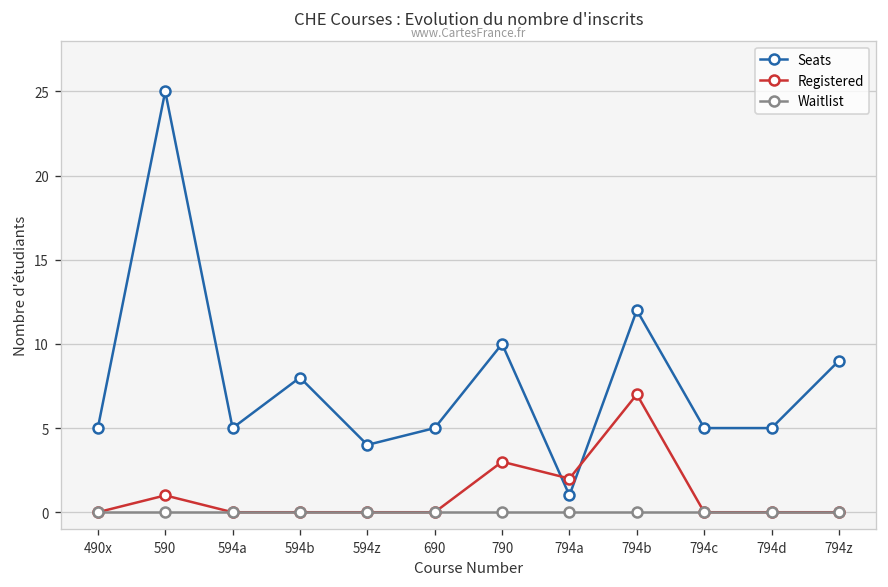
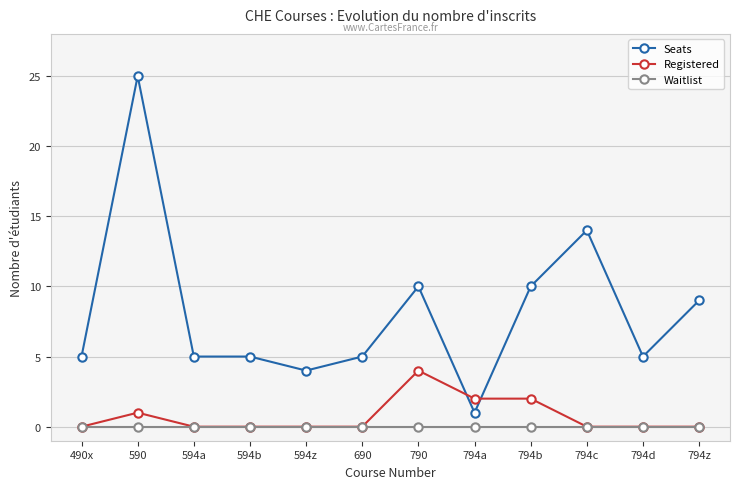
Seats, 594b: 8 -> 5
Registered, 790: 3 -> 4
Seats, 794b: 12 -> 10
Registered, 794b: 7 -> 2
Seats, 794c: 5 -> 14
